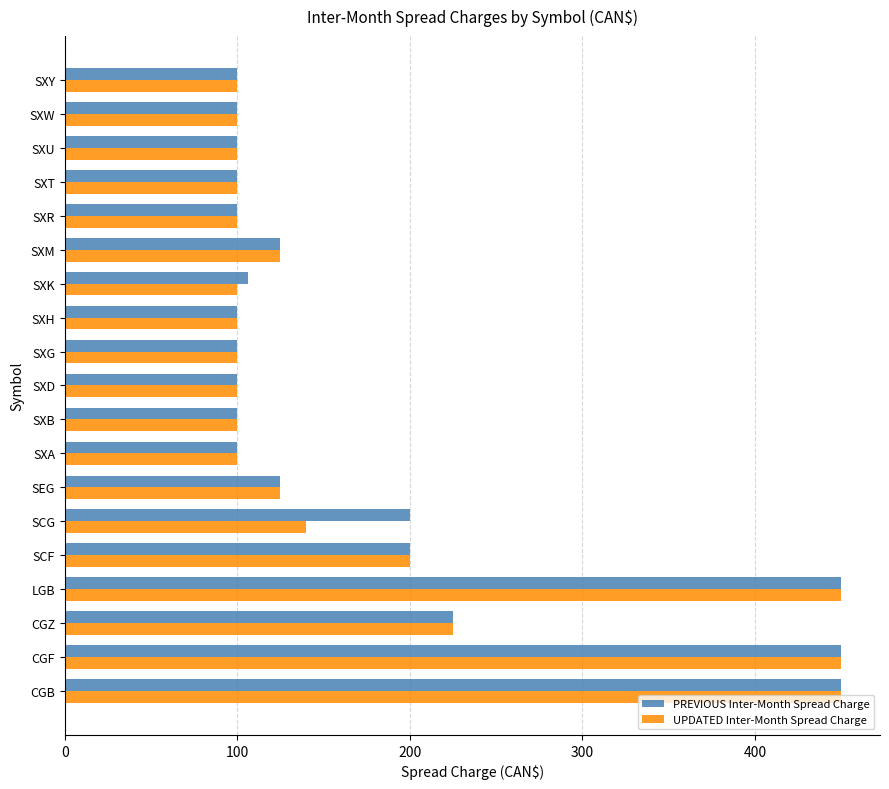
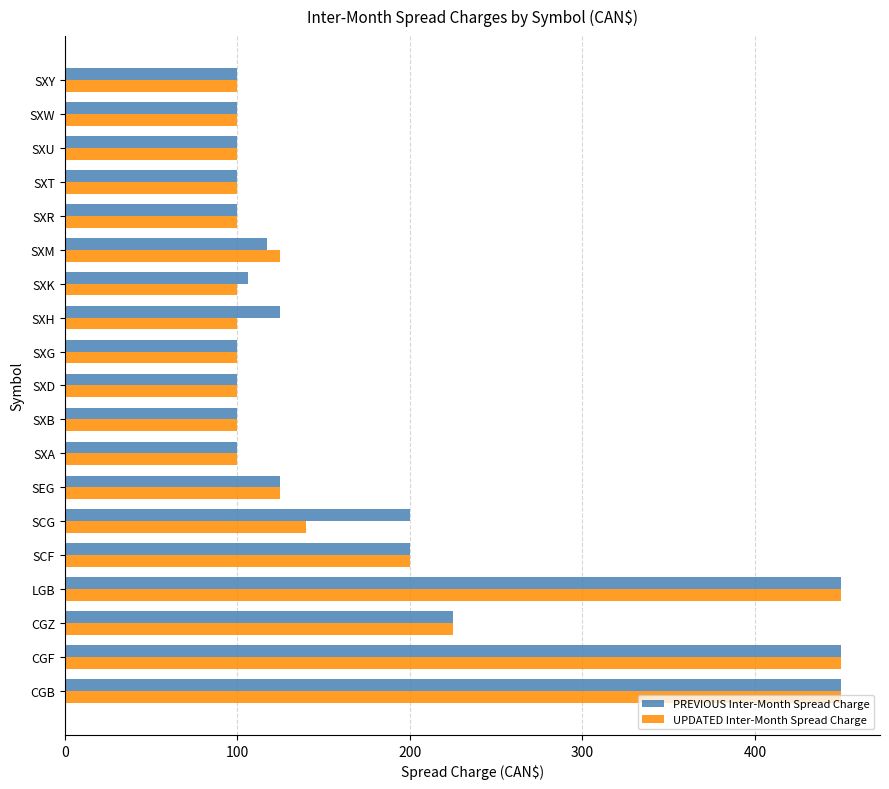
PREVIOUS Inter-Month Spread Charge, SXM: 125 -> 117
PREVIOUS Inter-Month Spread Charge, SXH: 100 -> 125
